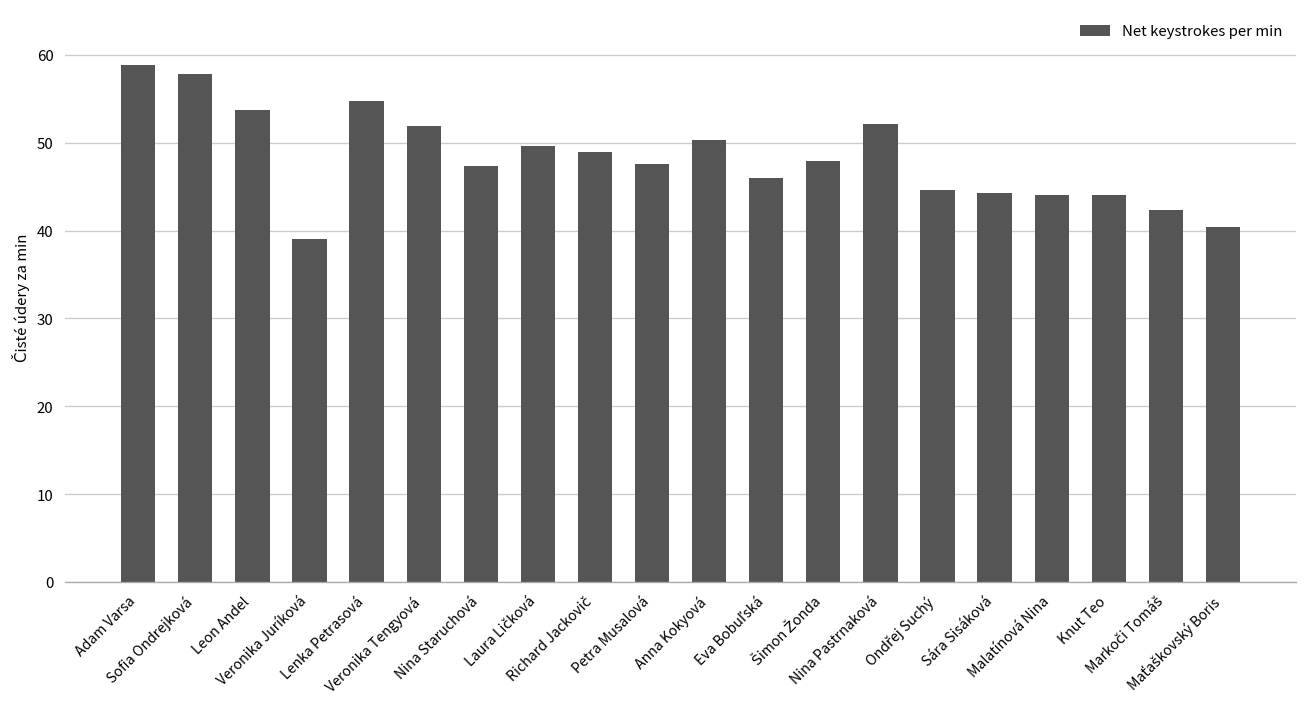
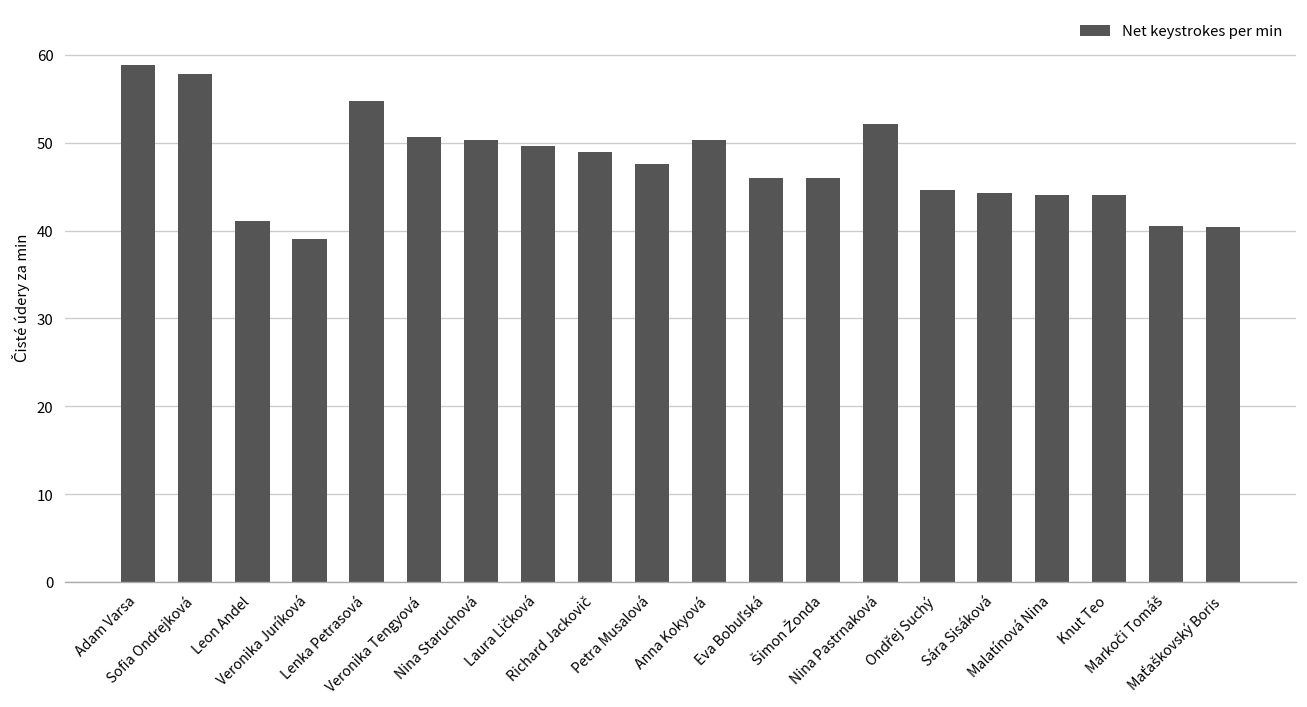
Leon Andel: 54 -> 41
Veronika Tengyová: 52 -> 51
Nina Staruchová: 47 -> 50
Šimon Žonda: 48 -> 46
Markoči Tomáš: 42 -> 41
